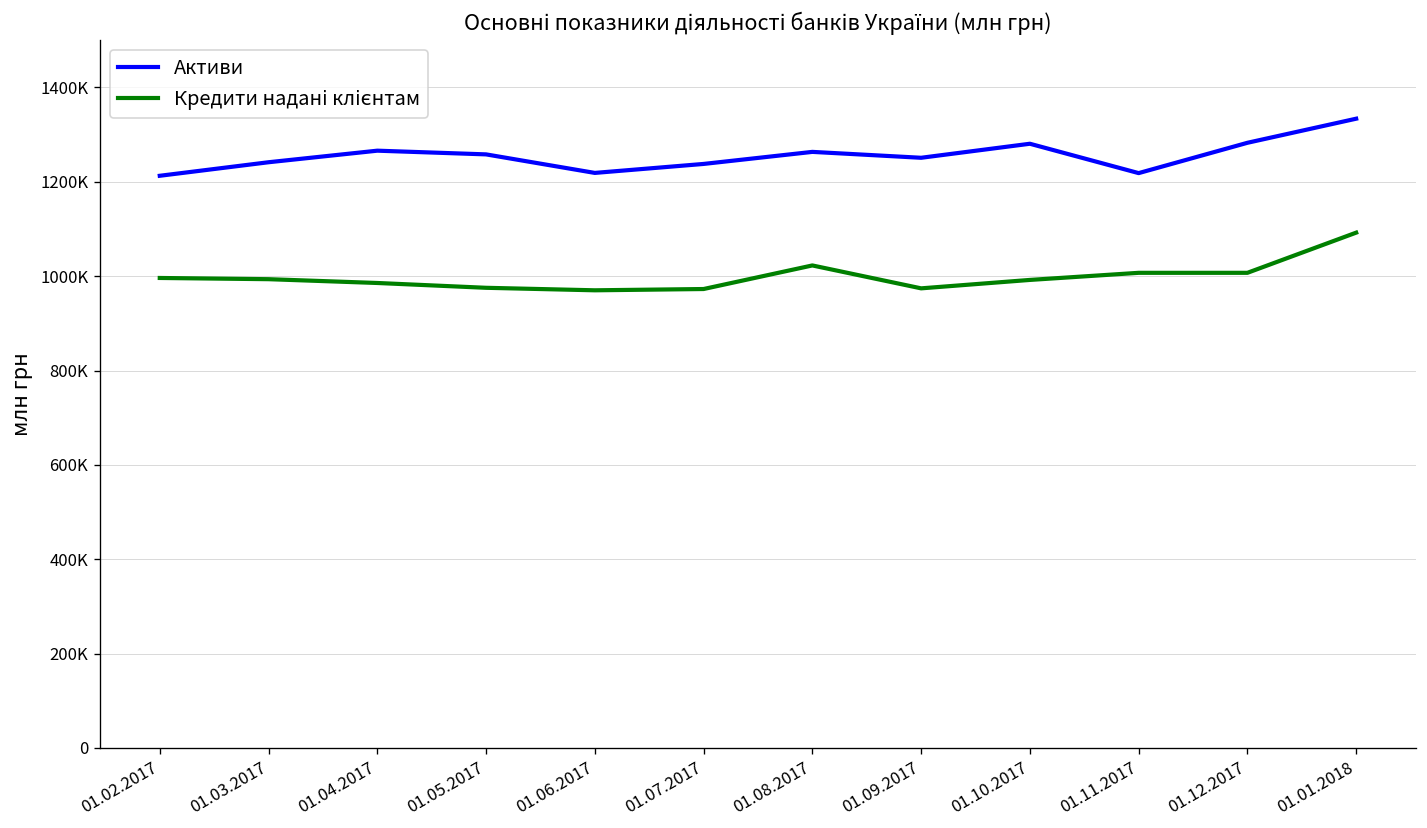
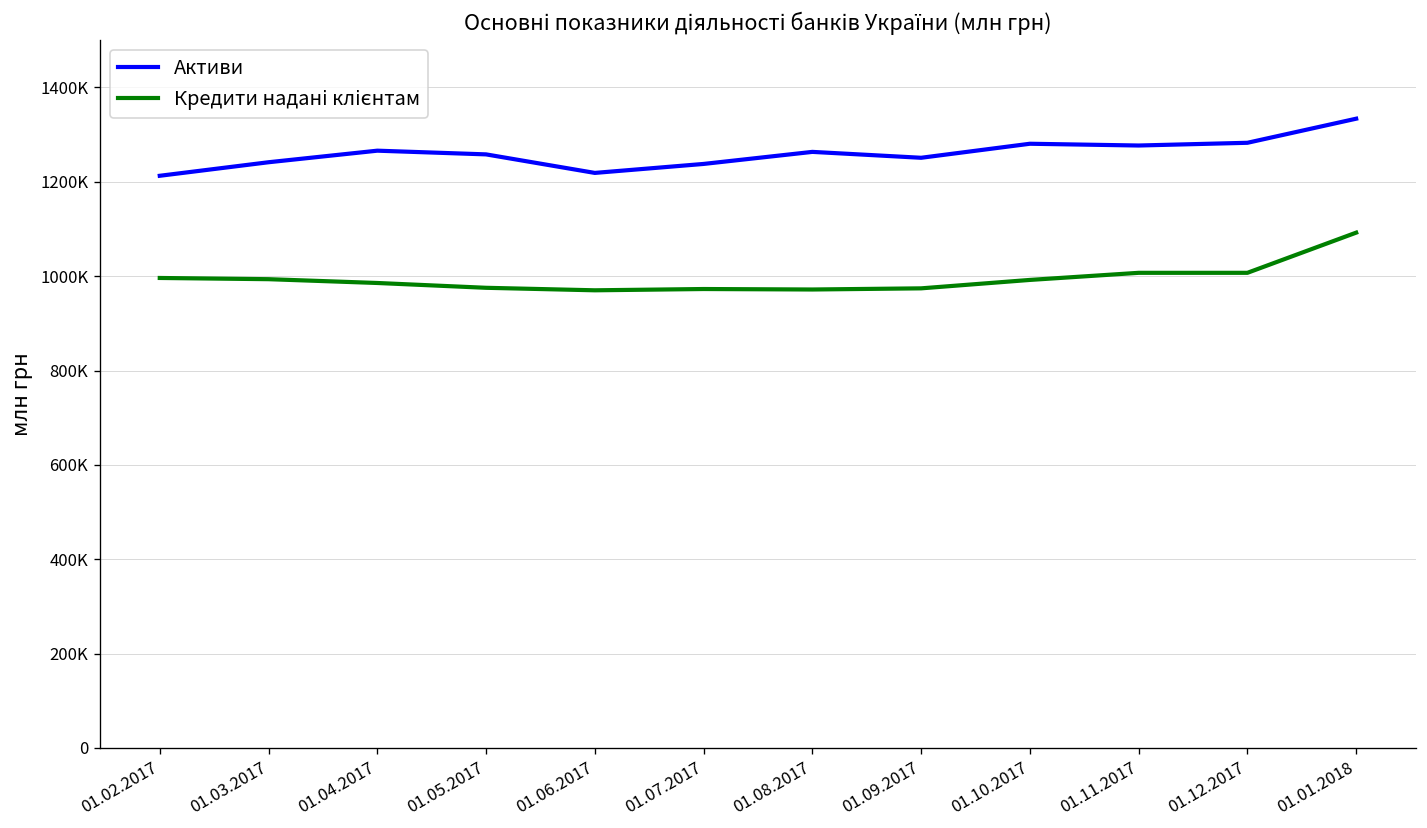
Кредити надані клієнтам, 01.08.2017: 1020000 -> 970000
Активи, 01.11.2017: 1220000 -> 1280000
